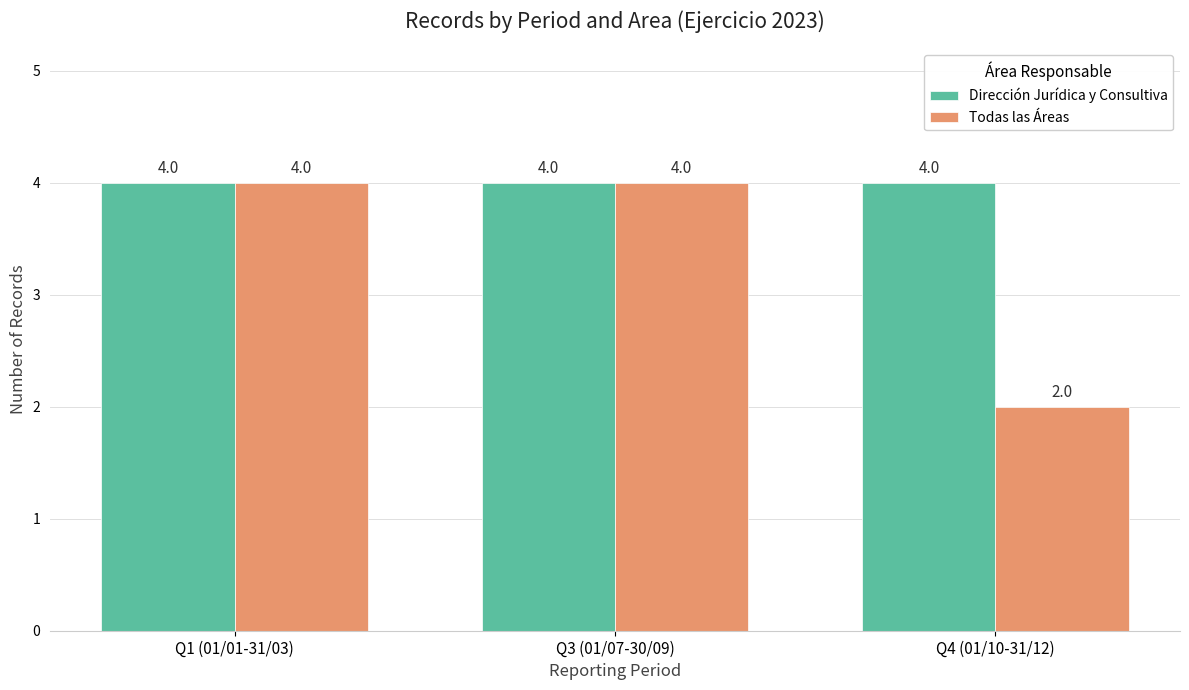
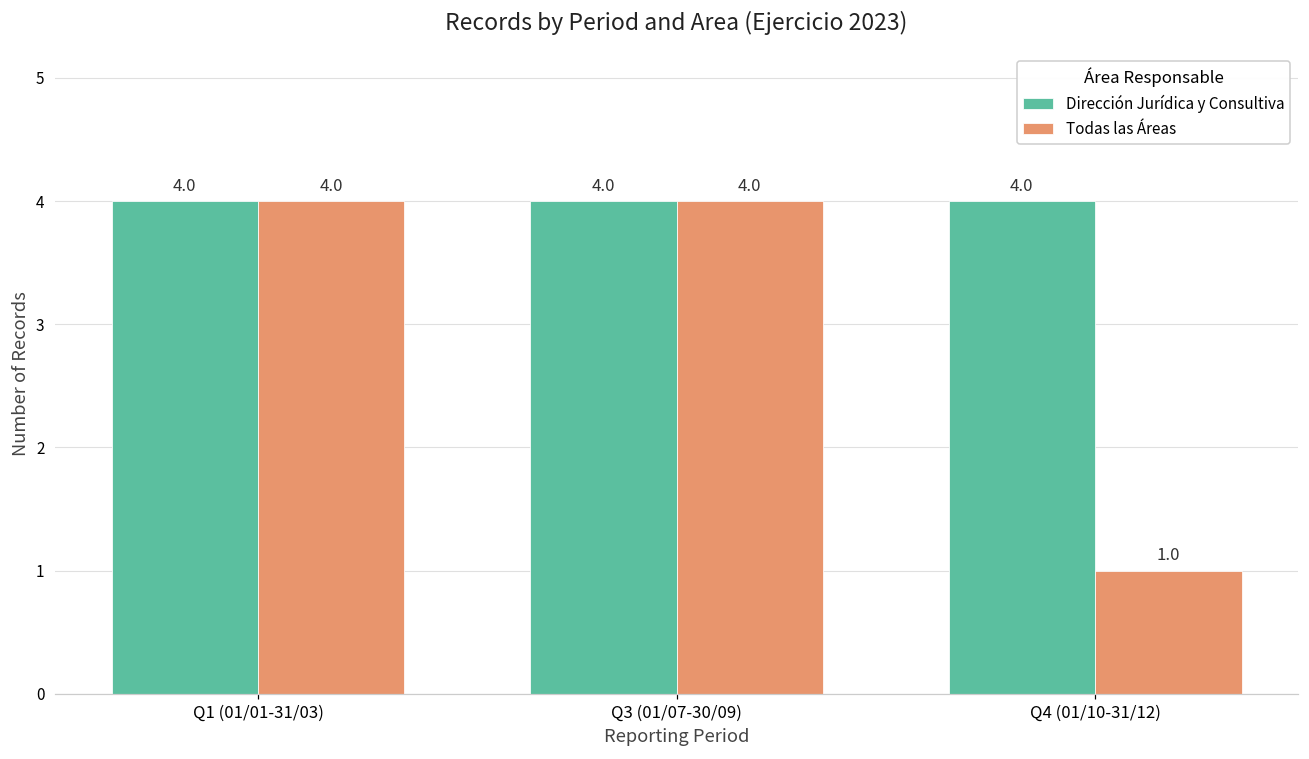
Todas las Áreas, Q4 (01/10-31/12): 2.0 -> 1.0
